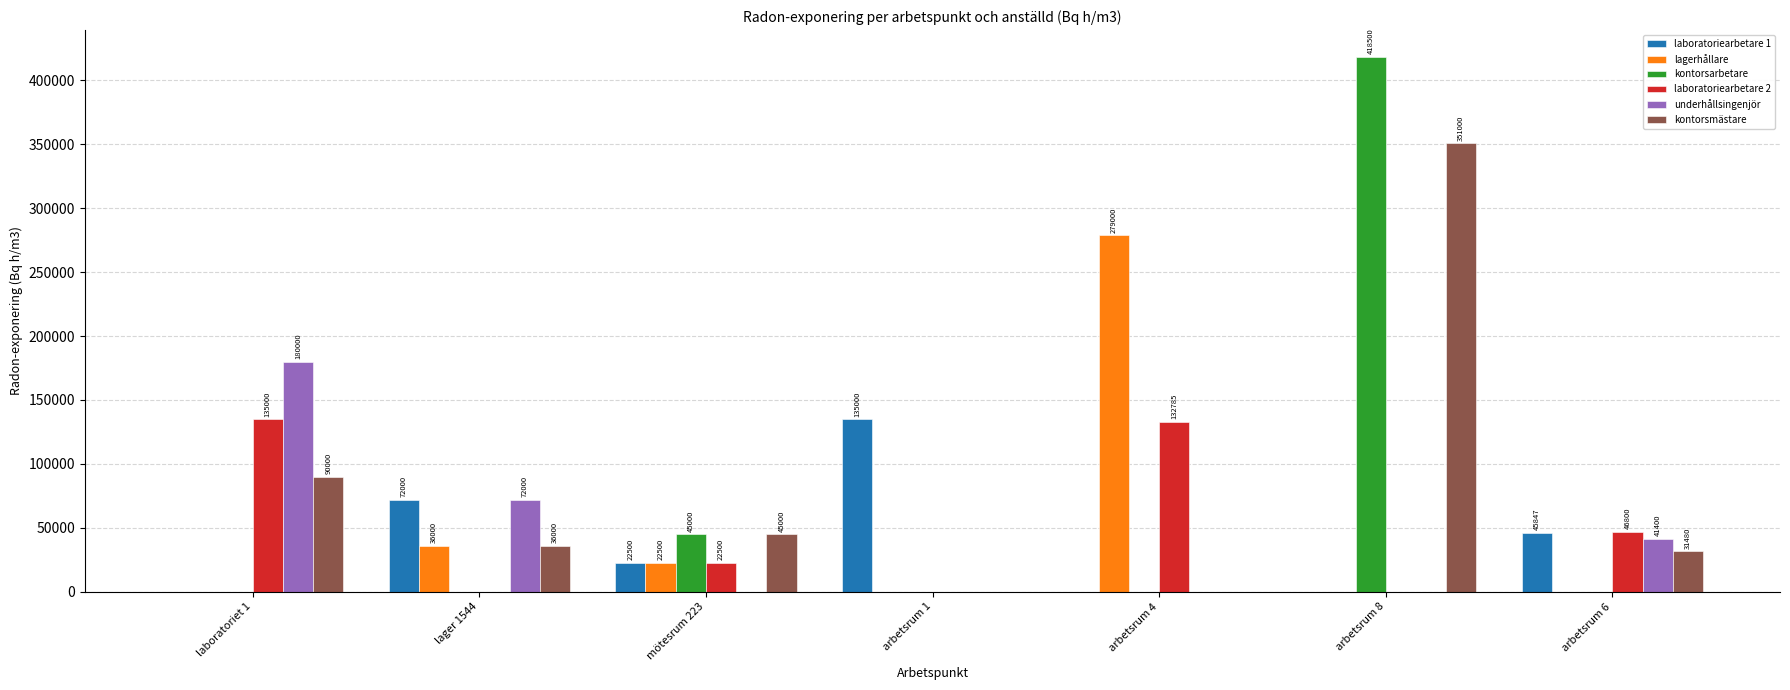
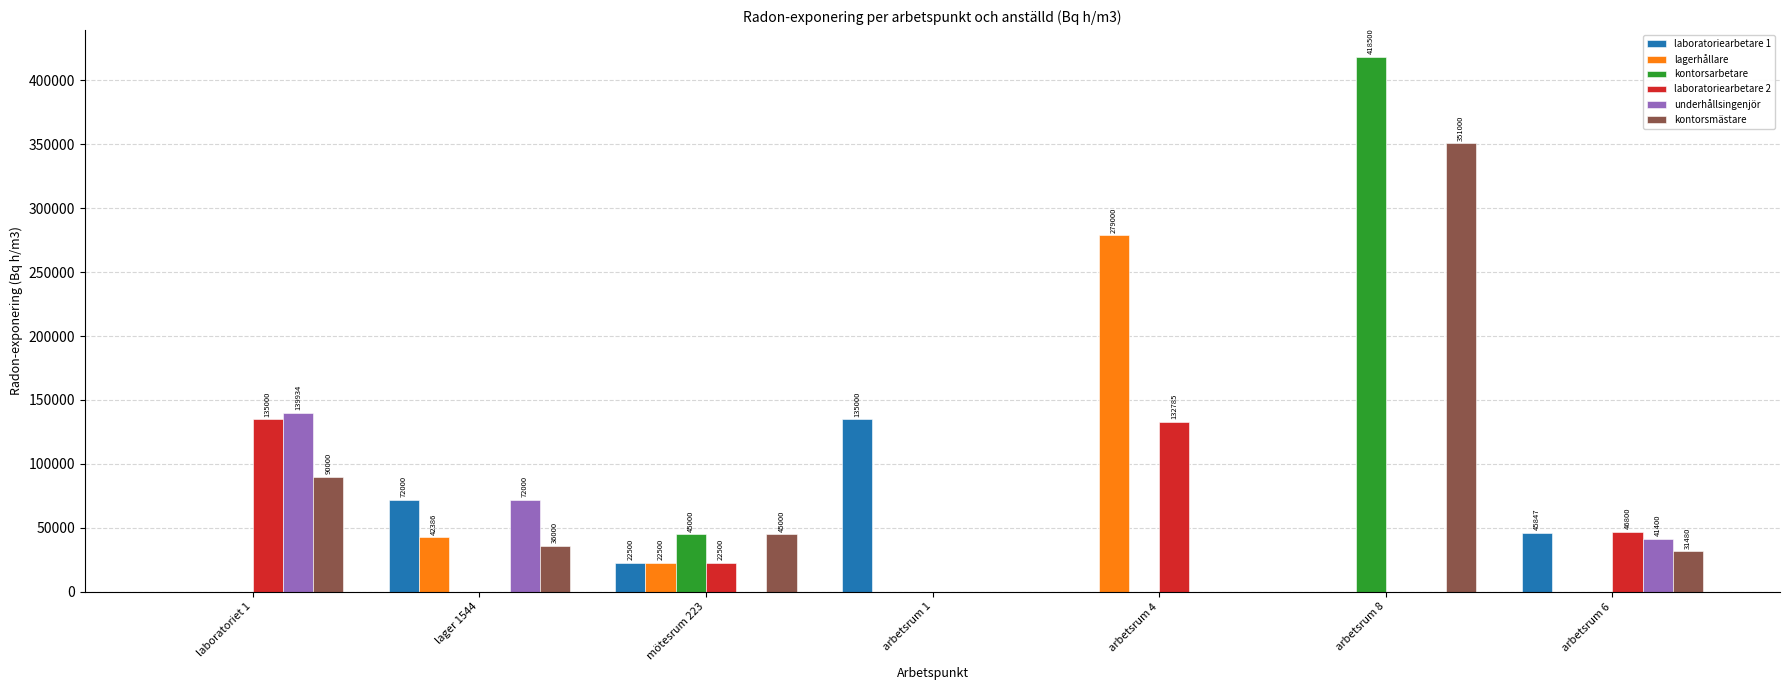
underhållsingenjör, laboratoriet 1: 180000 -> 139934
lagerhållare, lager 1544: 36000 -> 42386
